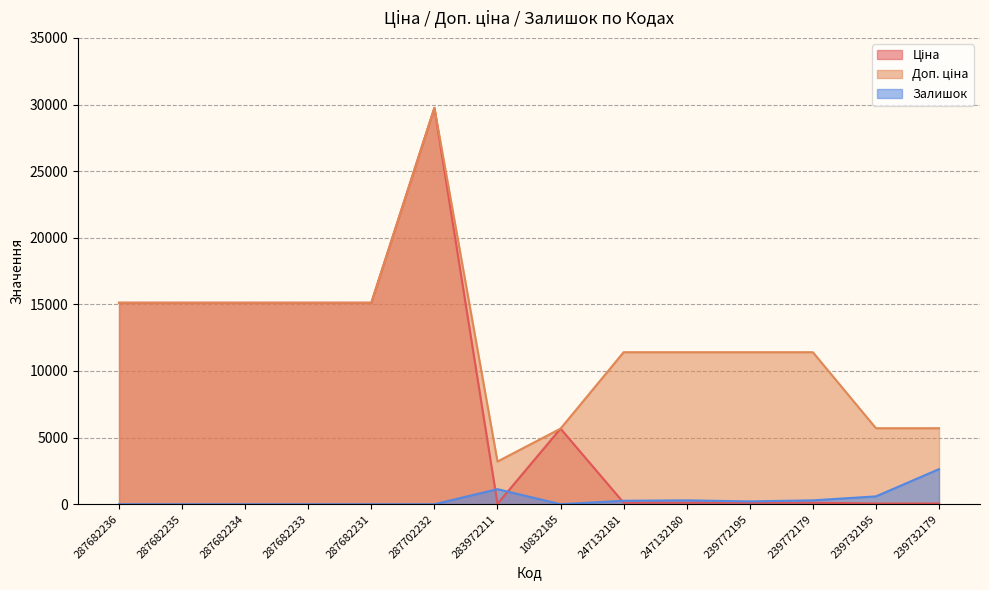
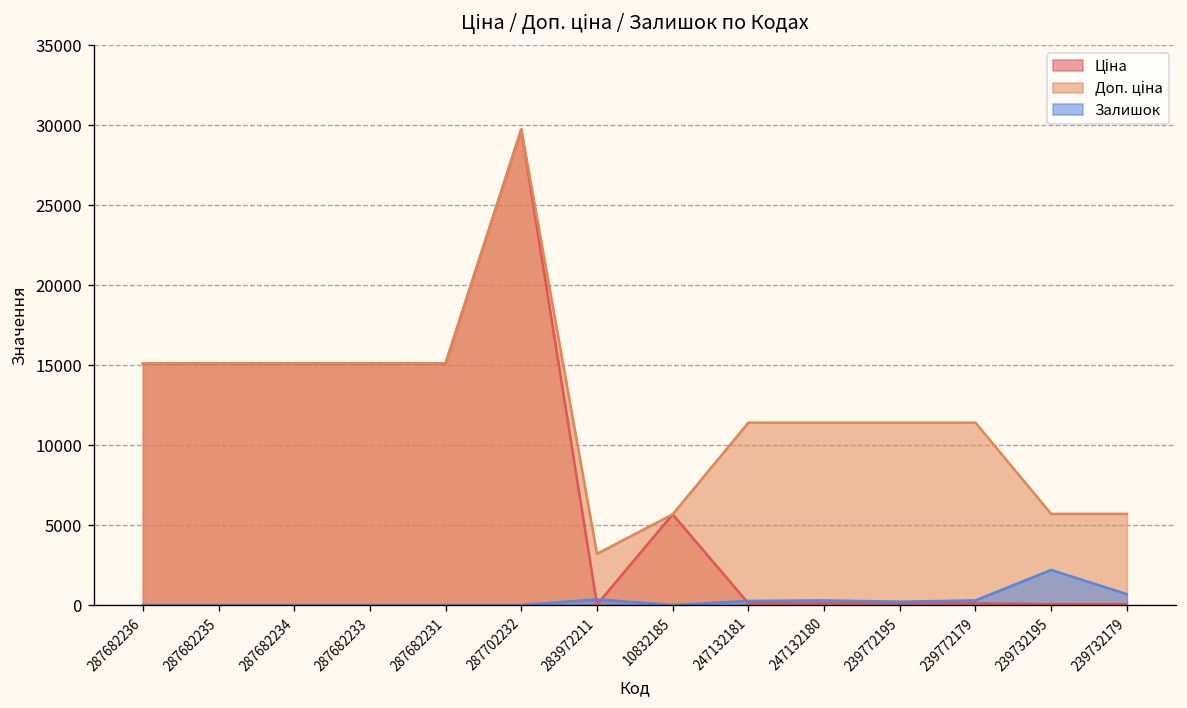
Залишок, 283972211: 1100 -> 400
Залишок, 239732195: 600 -> 2200
Залишок, 239732179: 2600 -> 700
